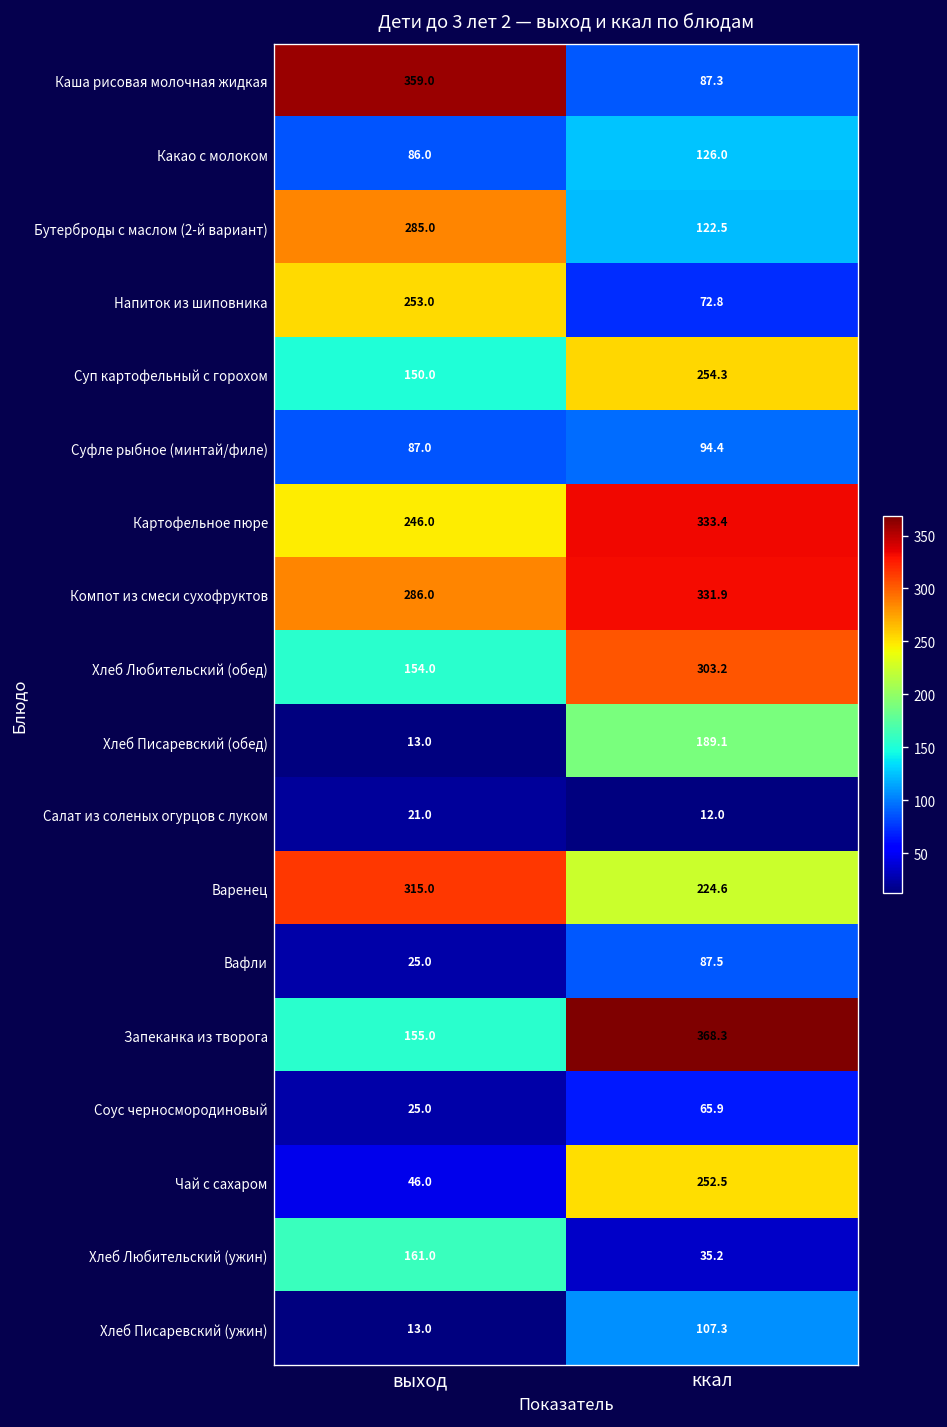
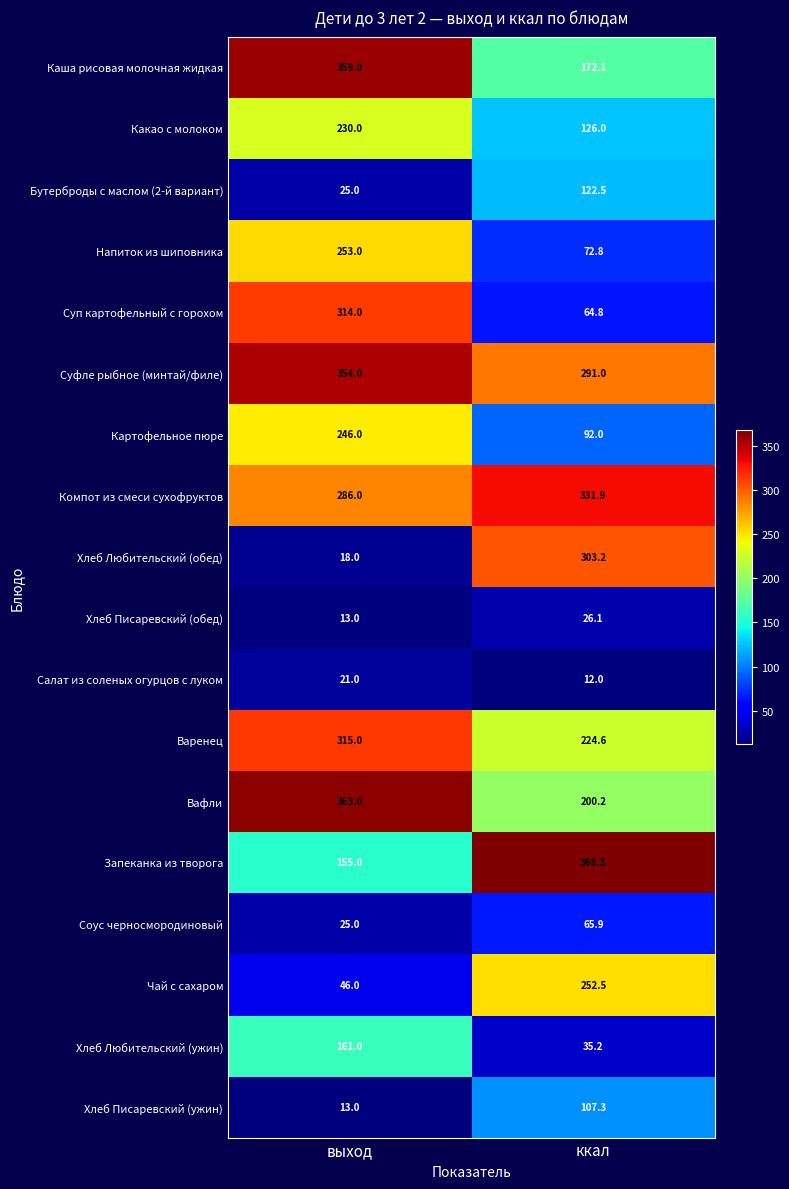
Каша рисовая молочная жидкая, ккал: 87.3 -> 172.1
Какао с молоком, выход: 86.0 -> 230.0
Бутерброды с маслом (2-й вариант), выход: 285.0 -> 25.0
Суп картофельный с горохом, выход: 150.0 -> 314.0
Суп картофельный с горохом, ккал: 254.3 -> 64.8
Суфле рыбное (минтай/филе), выход: 87.0 -> 354.0
Суфле рыбное (минтай/филе), ккал: 94.4 -> 291.0
Картофельное пюре, ккал: 333.4 -> 92.0
Хлеб Любительский (обед), выход: 154.0 -> 18.0
Хлеб Писаревский (обед), ккал: 189.1 -> 26.1
Вафли, выход: 25.0 -> 363.0
Вафли, ккал: 87.5 -> 200.2
